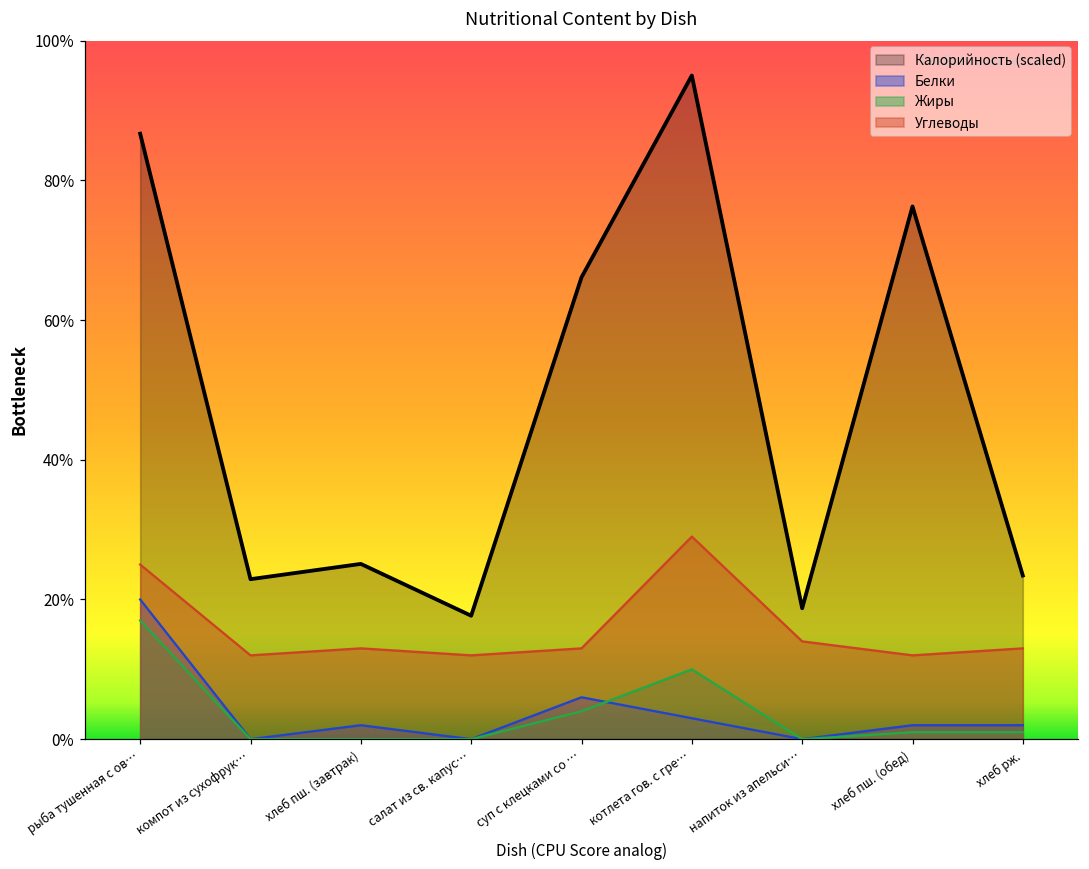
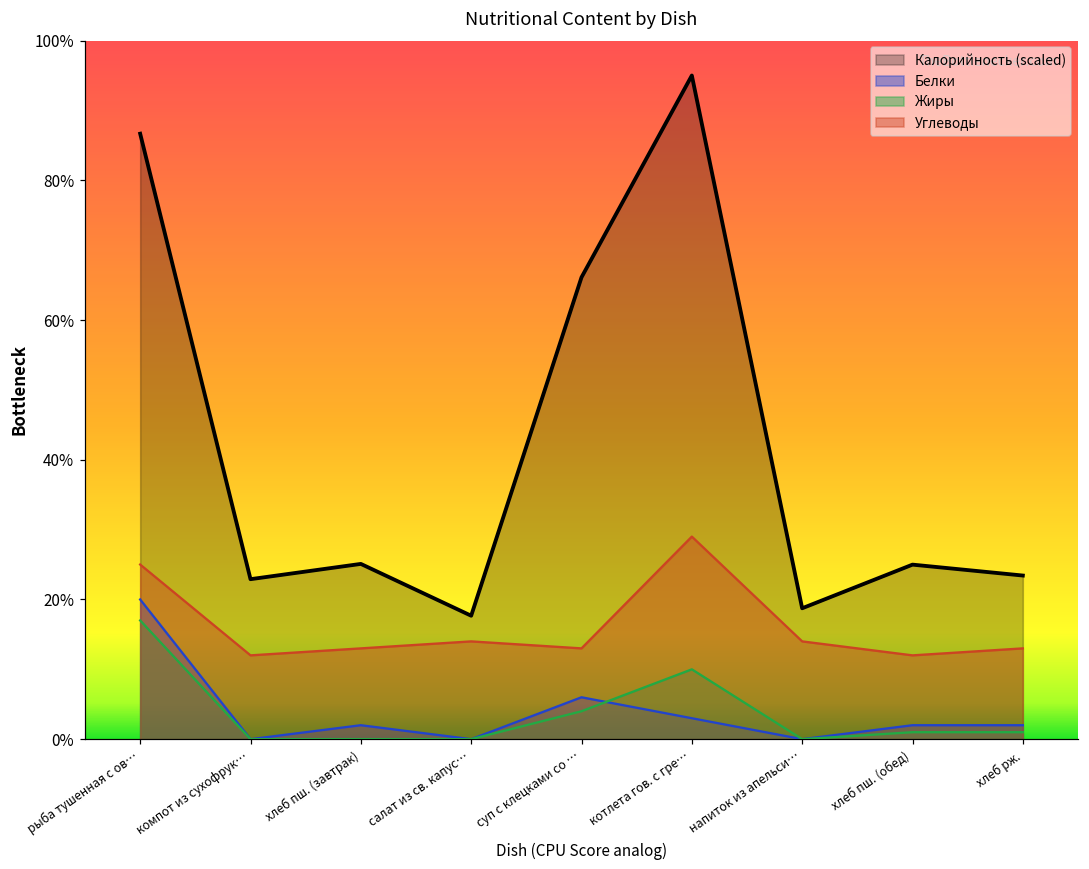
Углеводы, салат из св. капус…: 12% -> 14%
Калорийность (scaled), хлеб пш. (обед): 76% -> 25%
